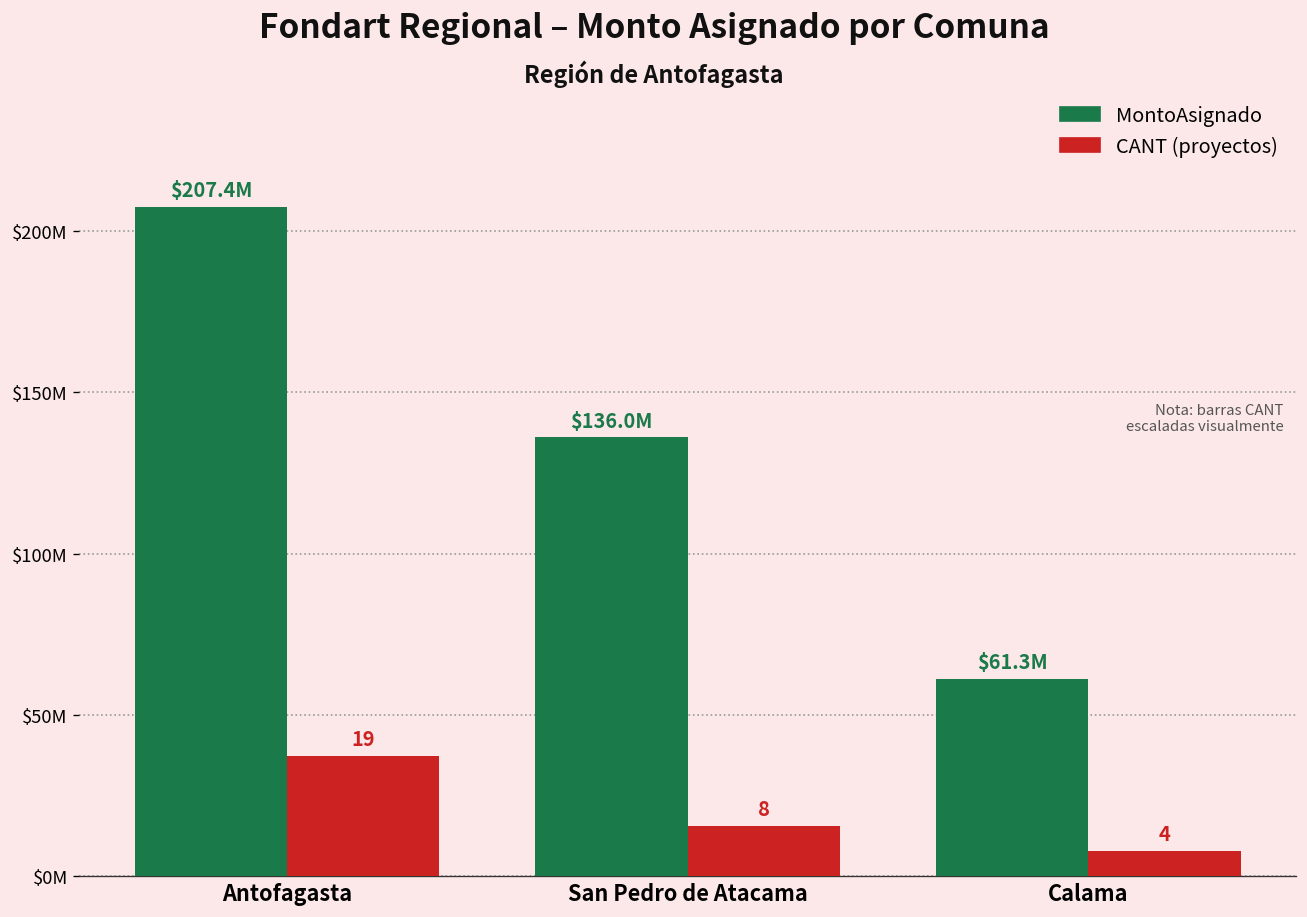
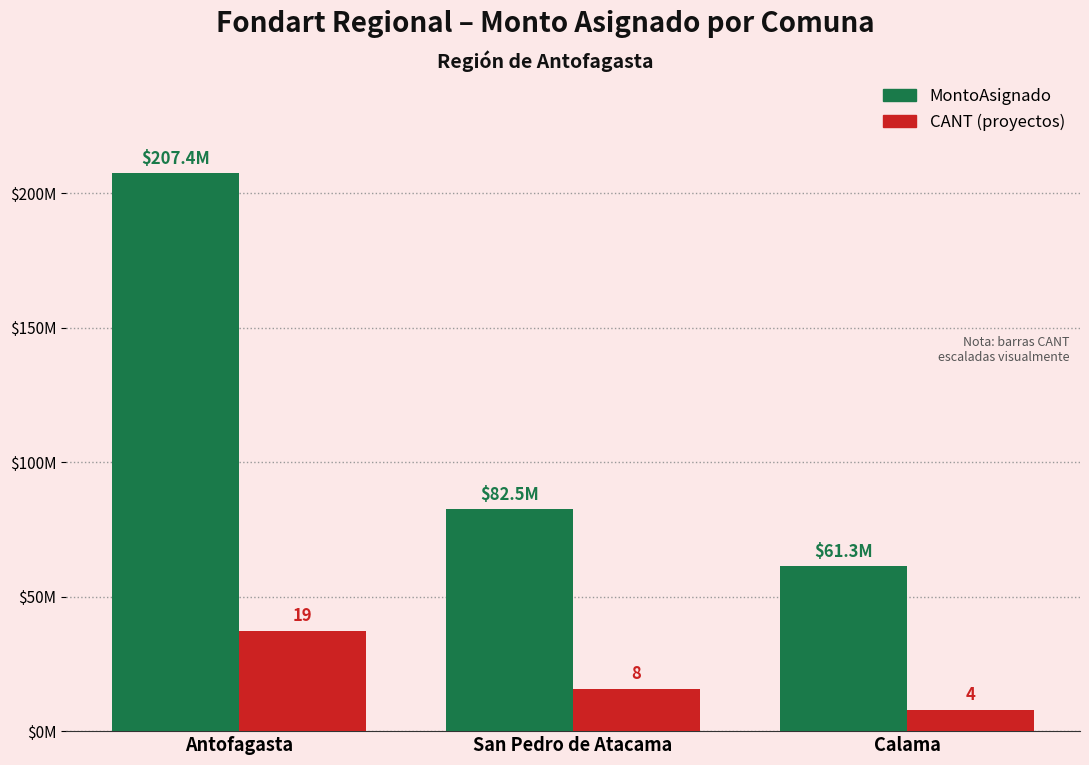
MontoAsignado, San Pedro de Atacama: $136.0M -> $82.5M
